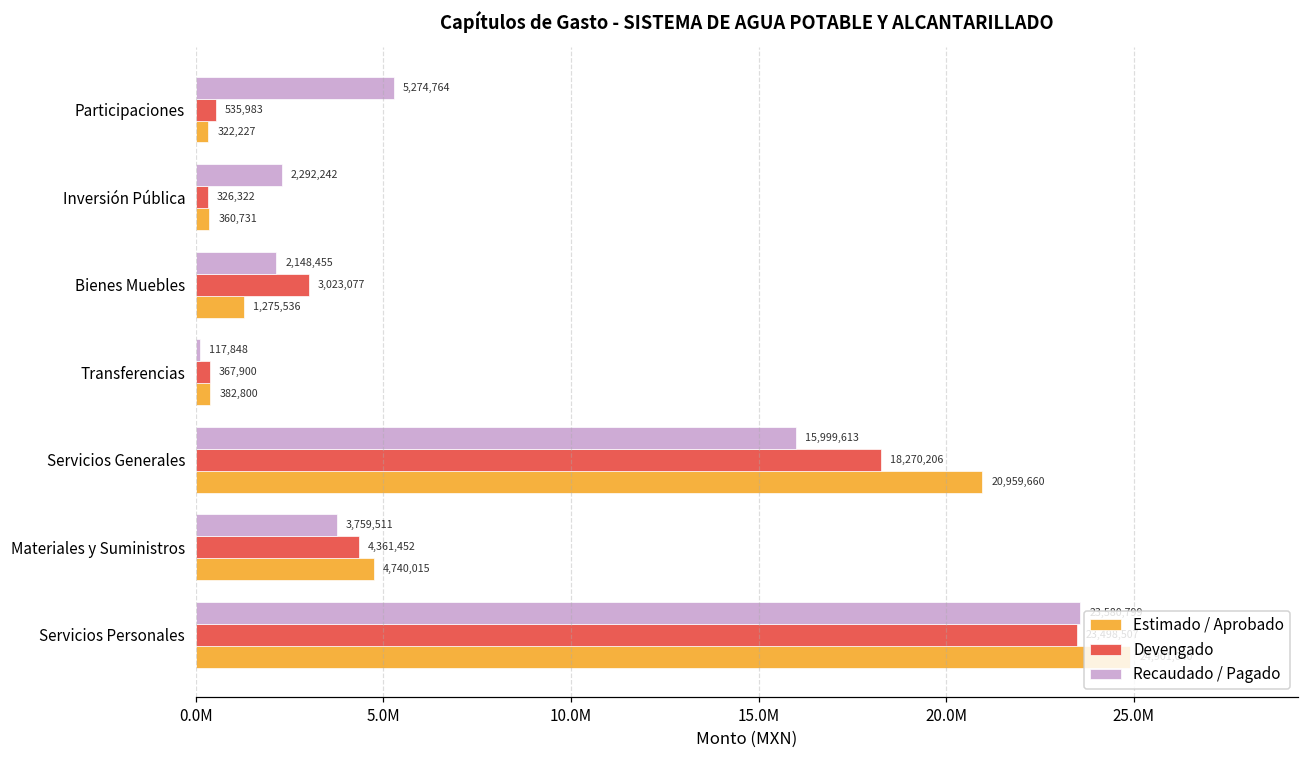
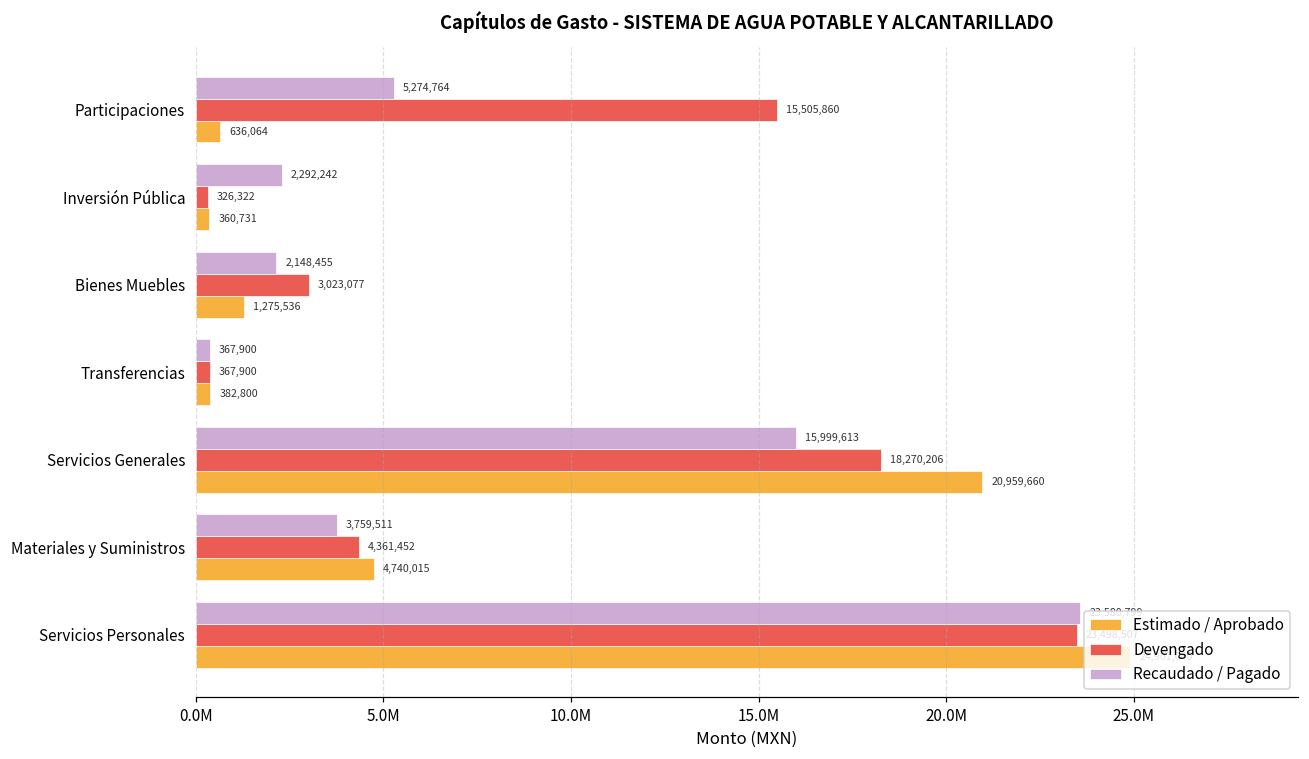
Devengado, Participaciones: 535,983 -> 15,505,860
Estimado / Aprobado, Participaciones: 322,227 -> 636,064
Recaudado / Pagado, Transferencias: 117,848 -> 367,900
